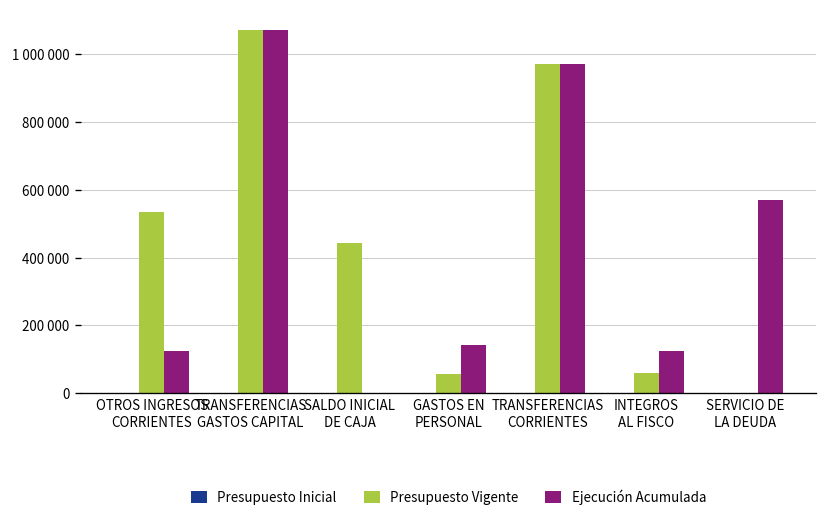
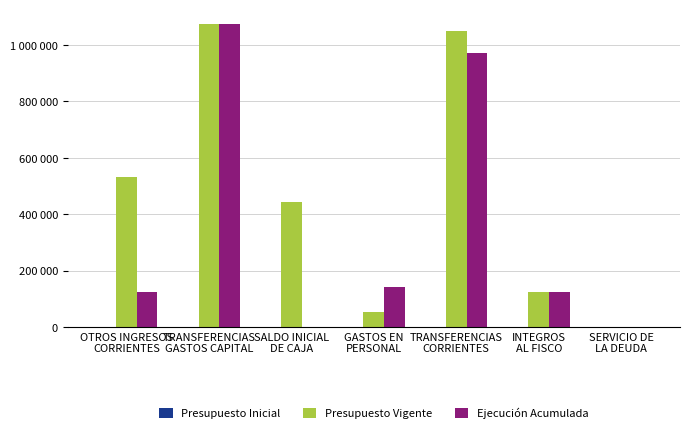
Presupuesto Vigente, TRANSFERENCIAS CORRIENTES: 970000 -> 1050000
Presupuesto Vigente, INTEGROS AL FISCO: 60000 -> 120000
Ejecución Acumulada, SERVICIO DE LA DEUDA: 570000 -> 0
